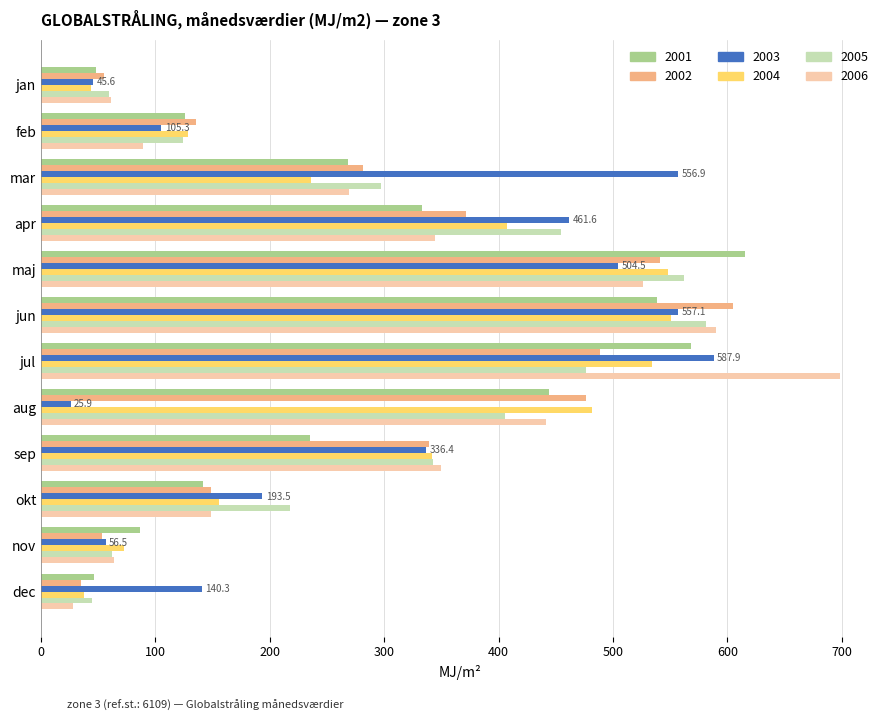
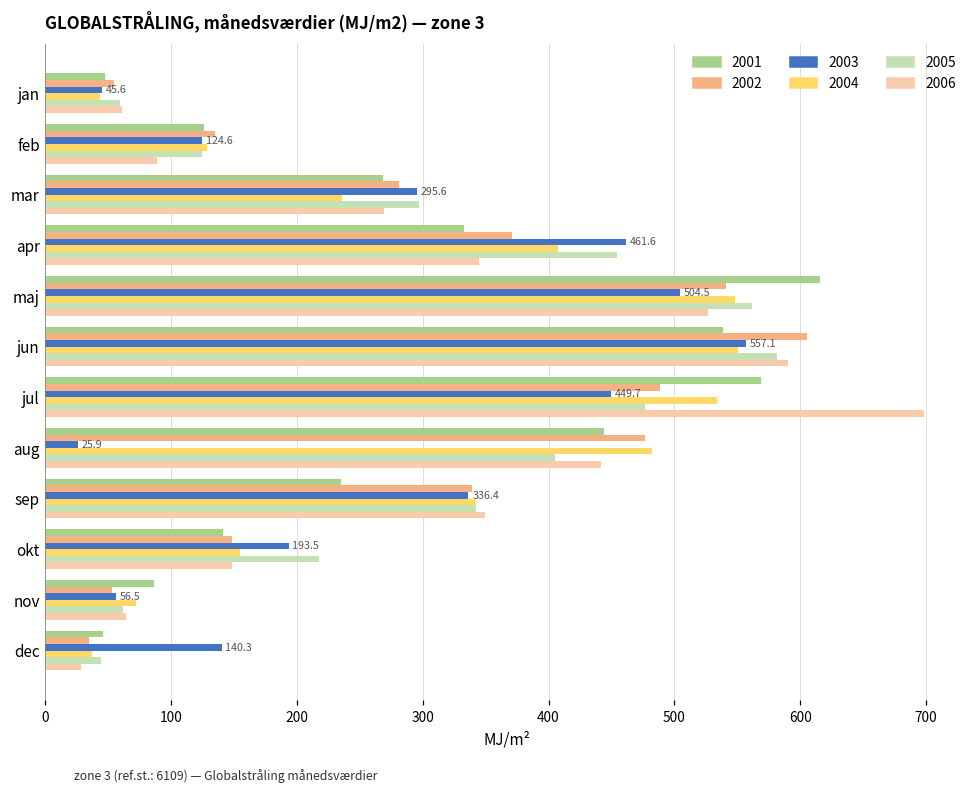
2003, feb: 105.3 -> 124.6
2003, mar: 556.9 -> 295.6
2003, jul: 587.9 -> 449.7
